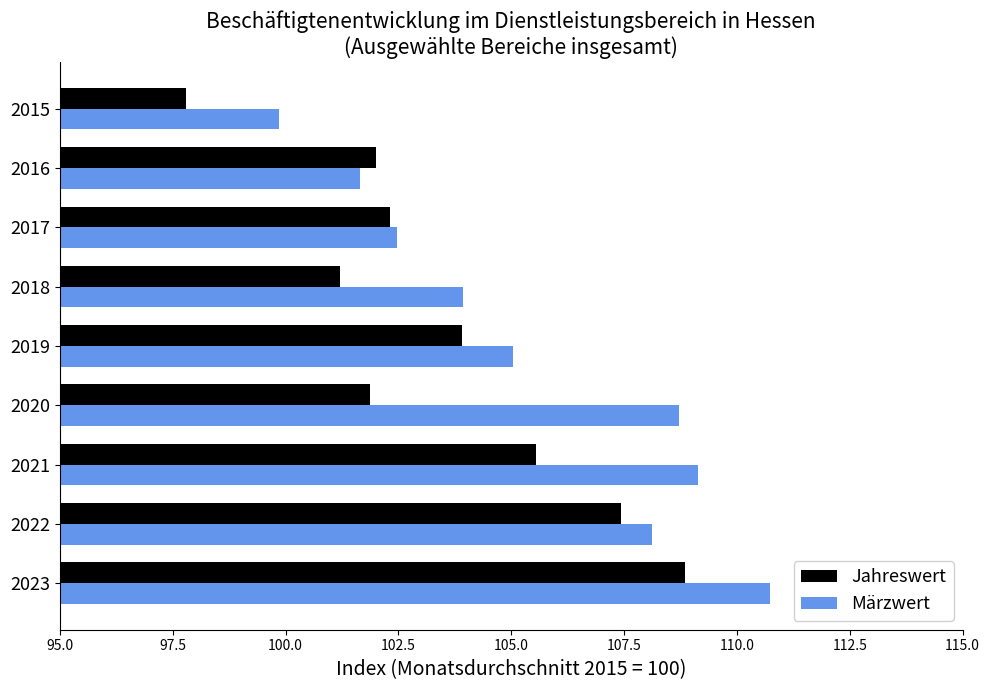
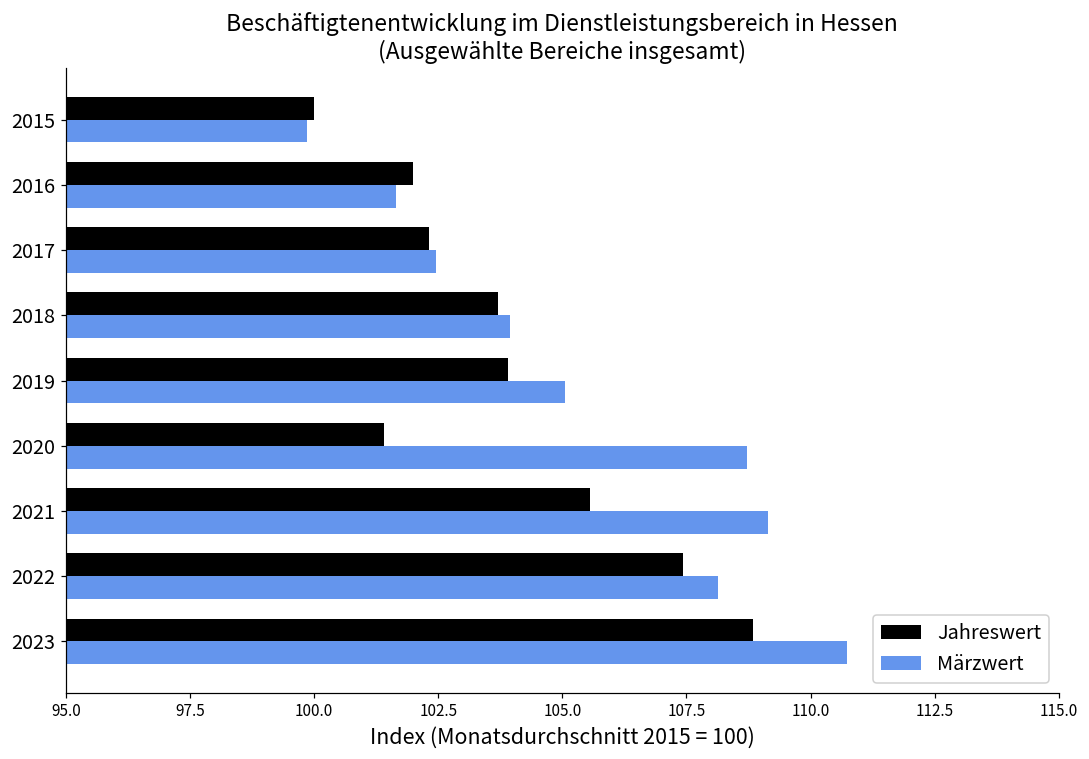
Jahreswert, 2015: 97.8 -> 100.0
Jahreswert, 2018: 101.2 -> 103.7
Jahreswert, 2020: 101.9 -> 101.4
